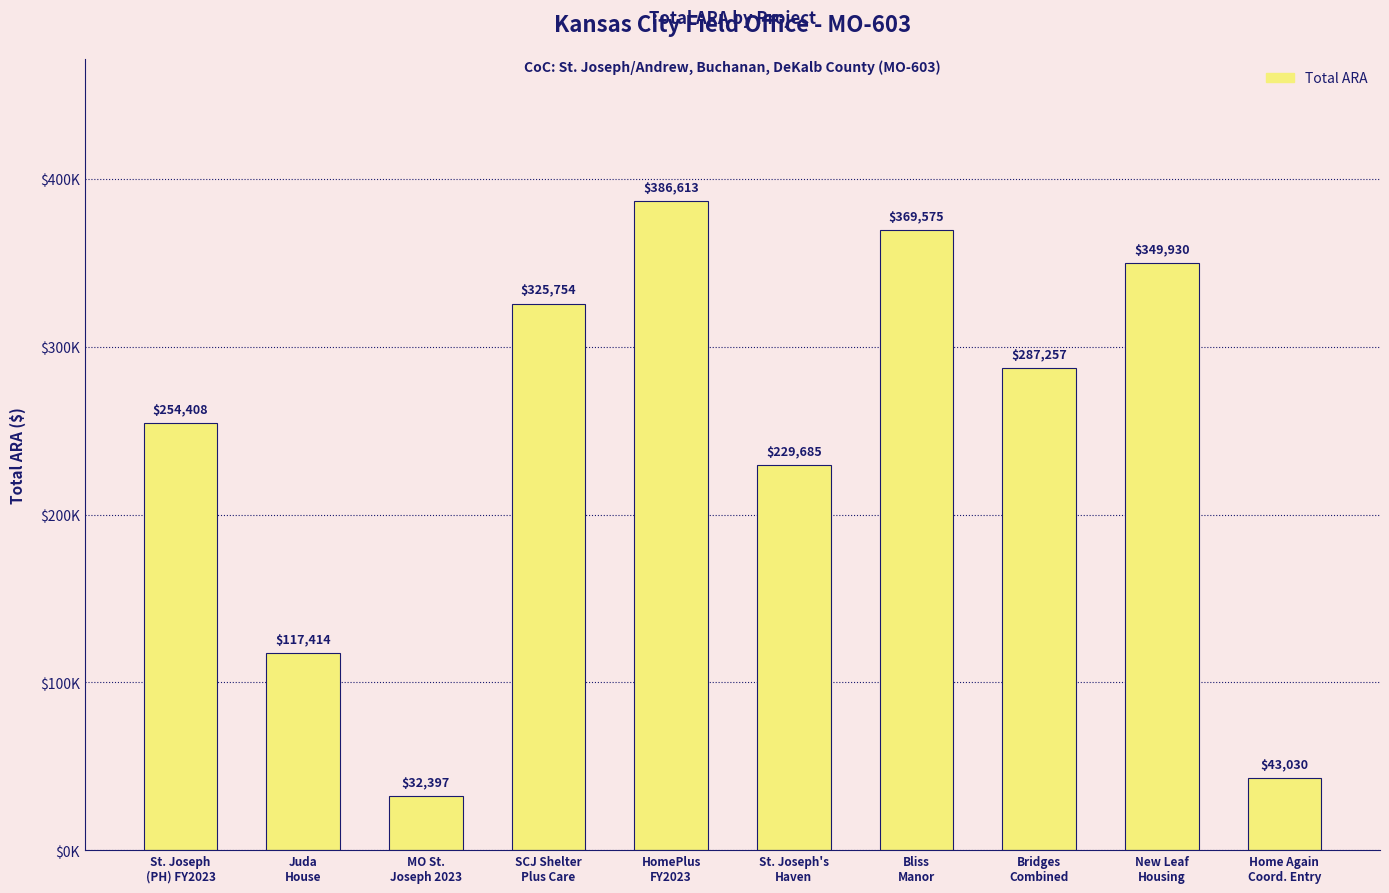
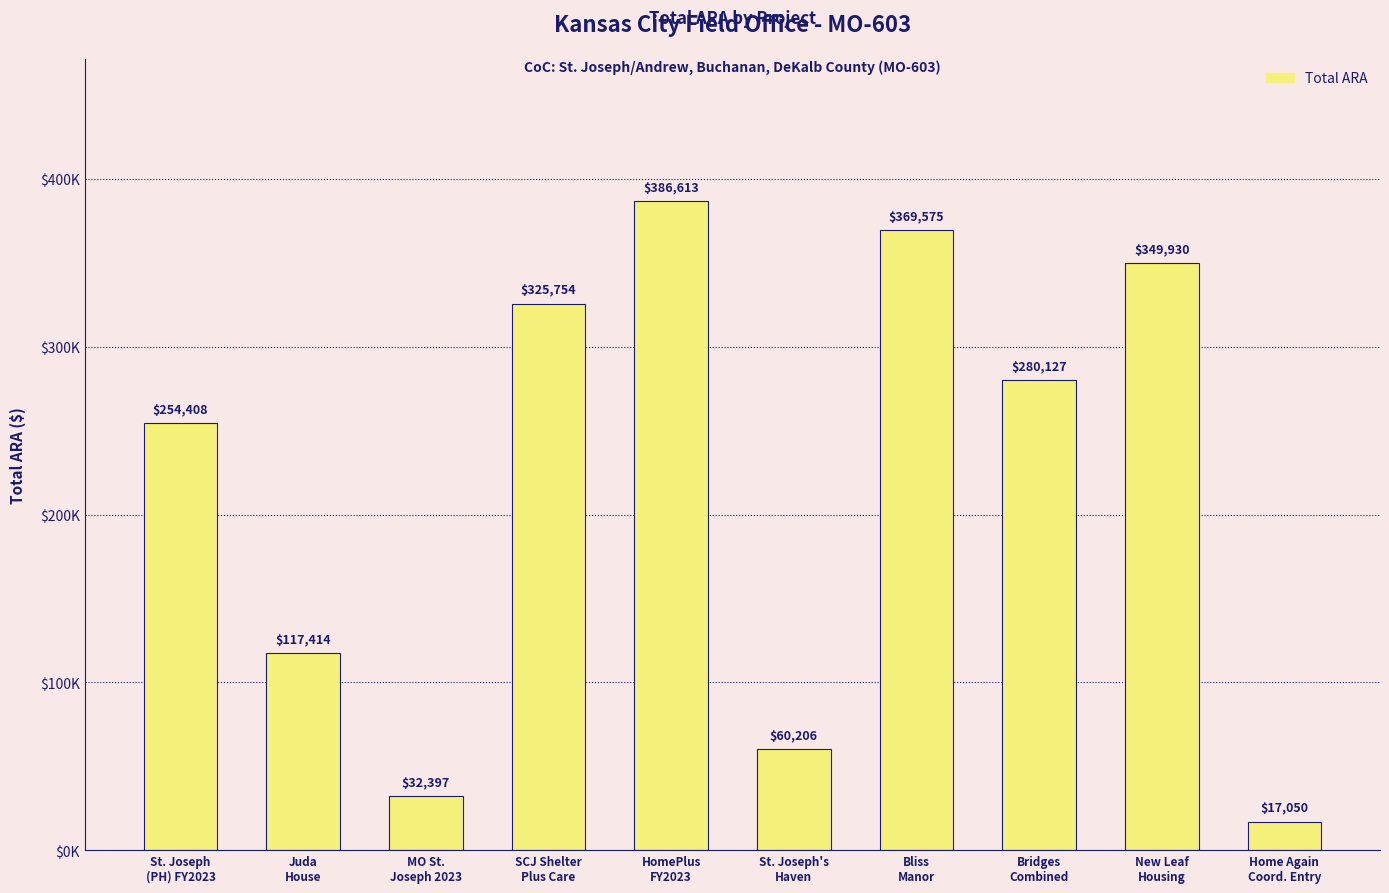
St. Joseph's Haven: $229,685 -> $60,206
Bridges Combined: $287,257 -> $280,127
Home Again Coord. Entry: $43,030 -> $17,050
